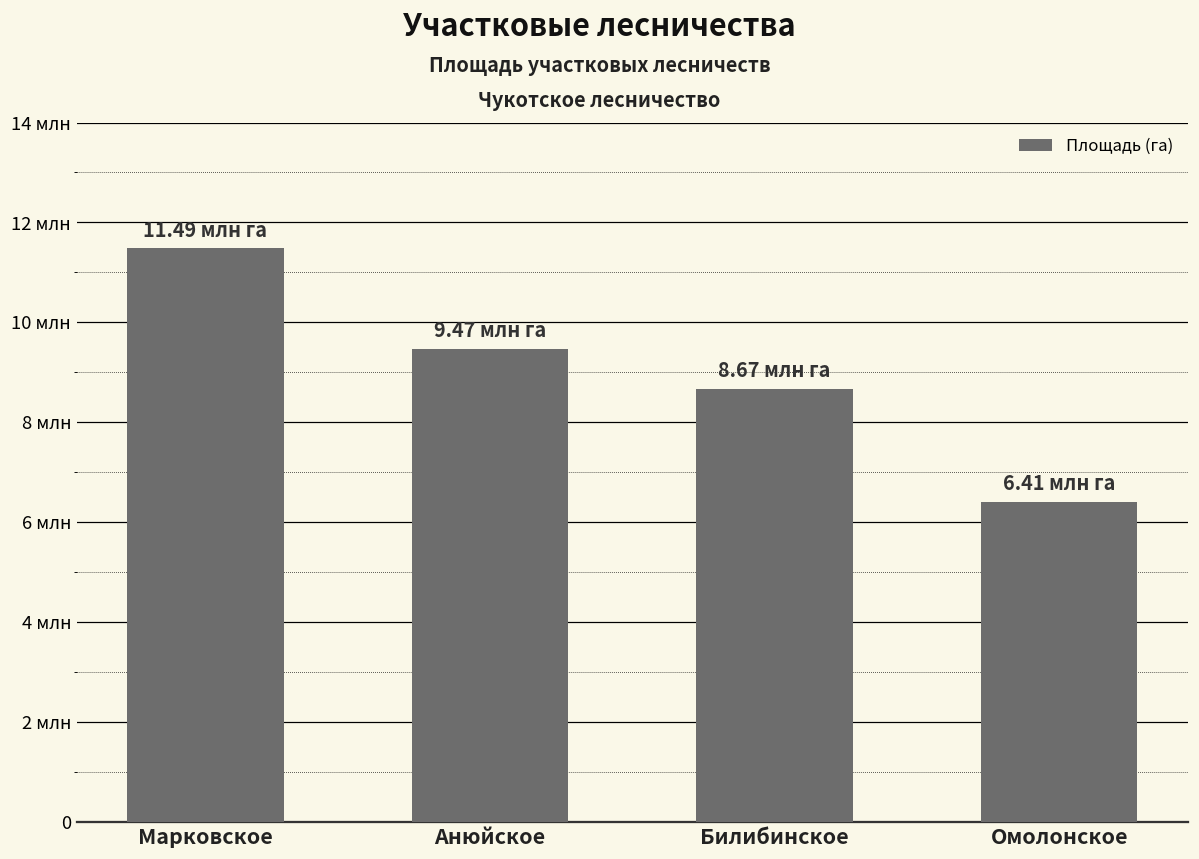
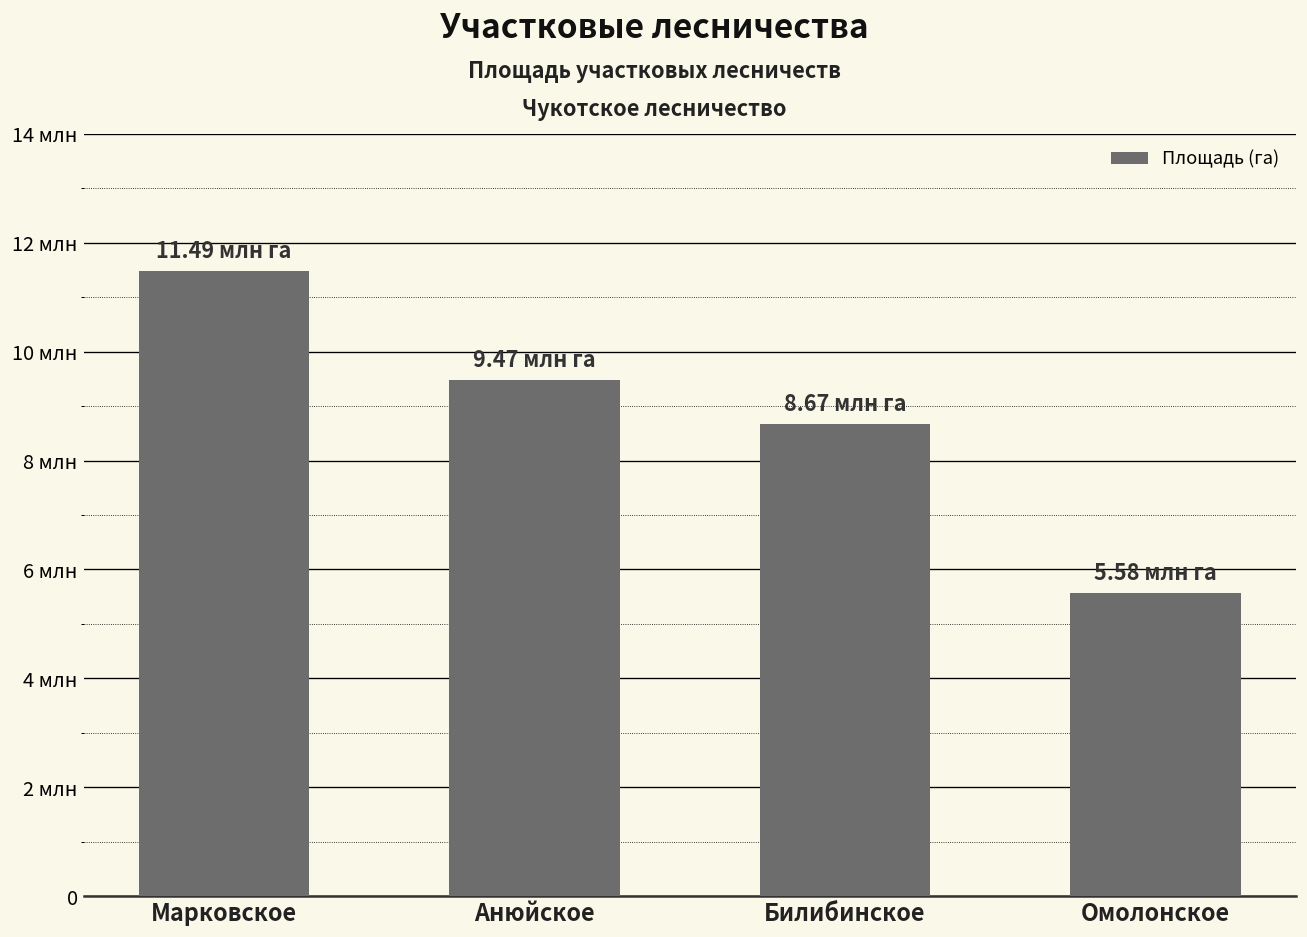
Омолонское: 6.41 -> 5.58
